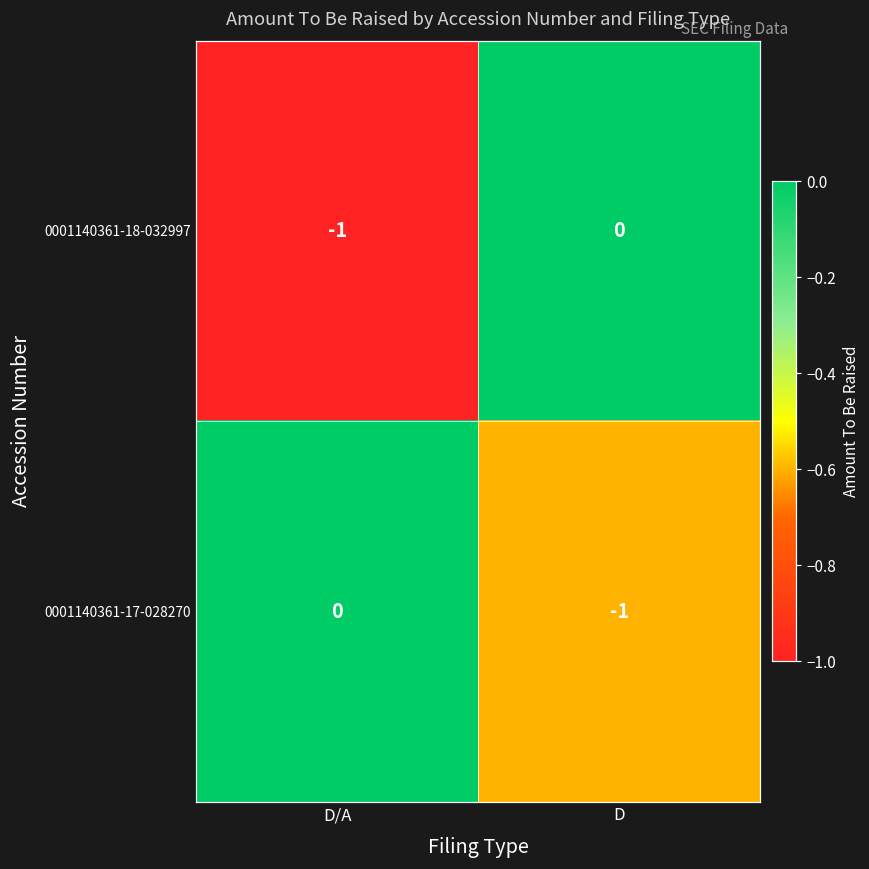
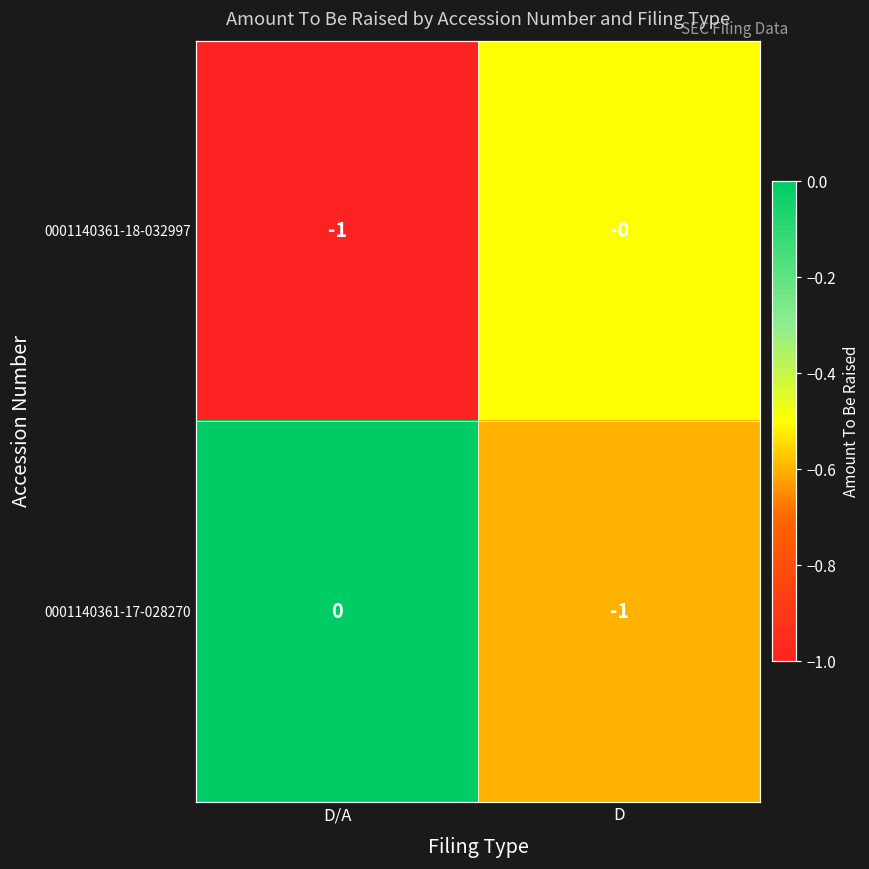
0001140361-18-032997, D: 0 -> -0
